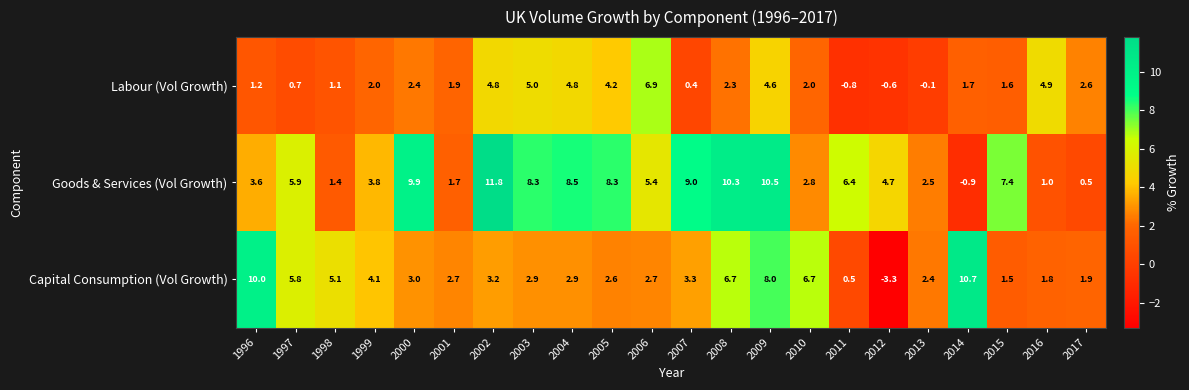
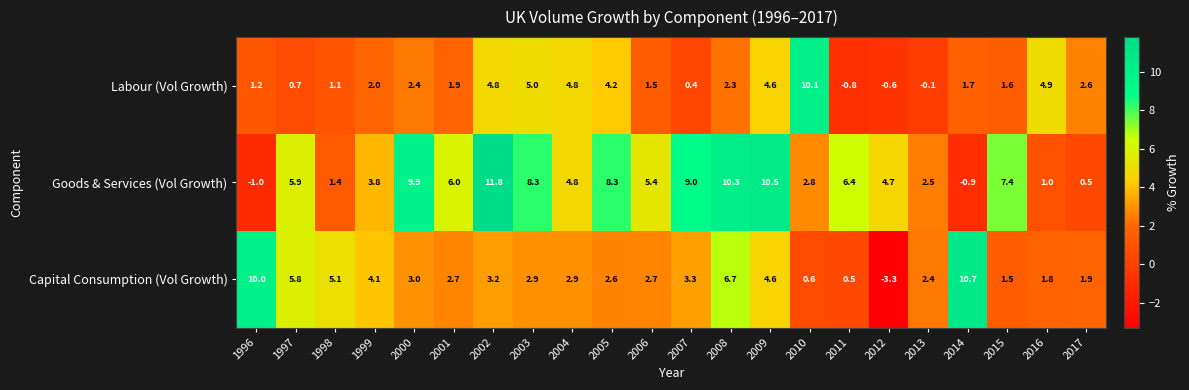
Labour (Vol Growth), 2006: 6.9 -> 1.5
Labour (Vol Growth), 2010: 2.0 -> 10.1
Goods & Services (Vol Growth), 1996: 3.6 -> -1.0
Goods & Services (Vol Growth), 2001: 1.7 -> 6.0
Goods & Services (Vol Growth), 2004: 8.5 -> 4.8
Capital Consumption (Vol Growth), 2009: 8.0 -> 4.6
Capital Consumption (Vol Growth), 2010: 6.7 -> 0.6
